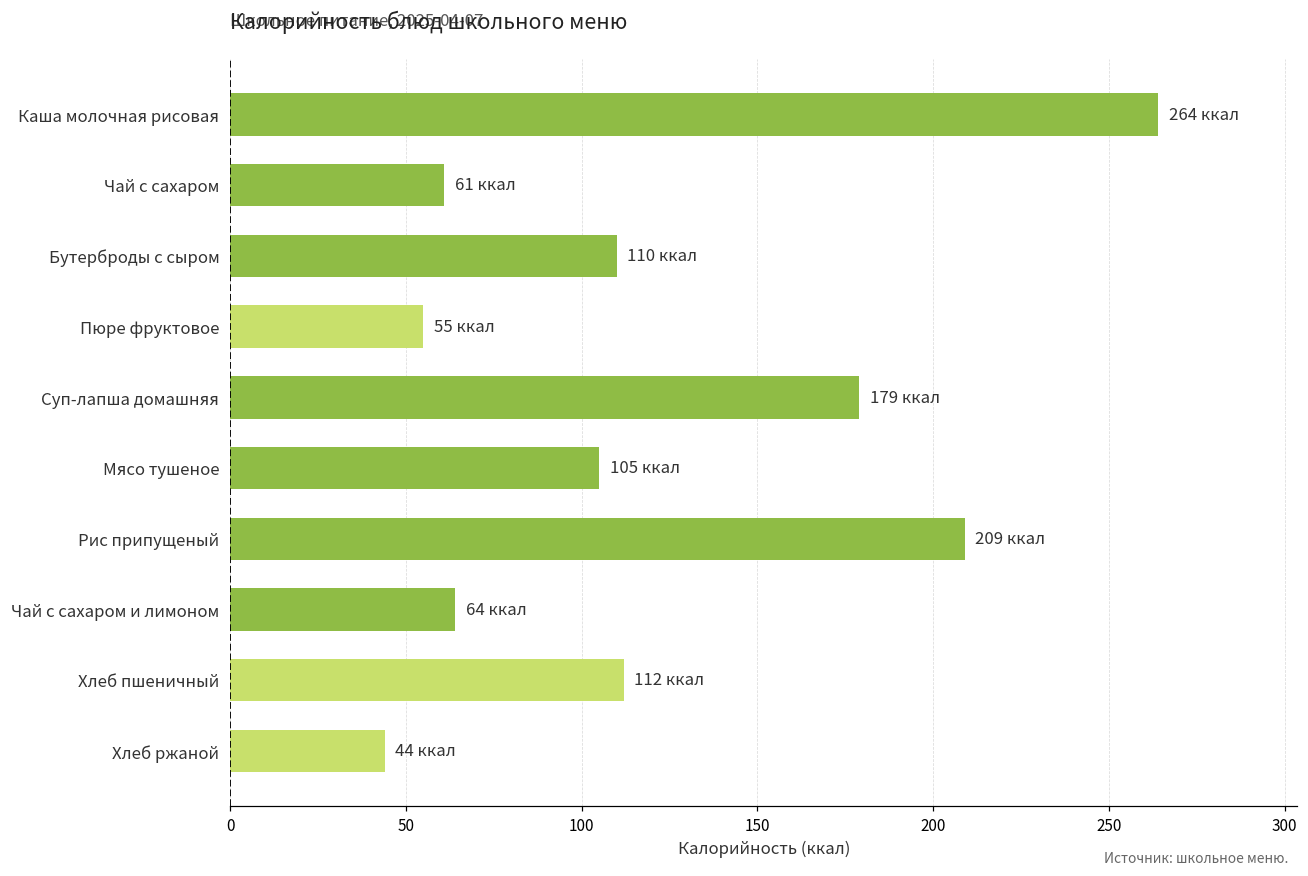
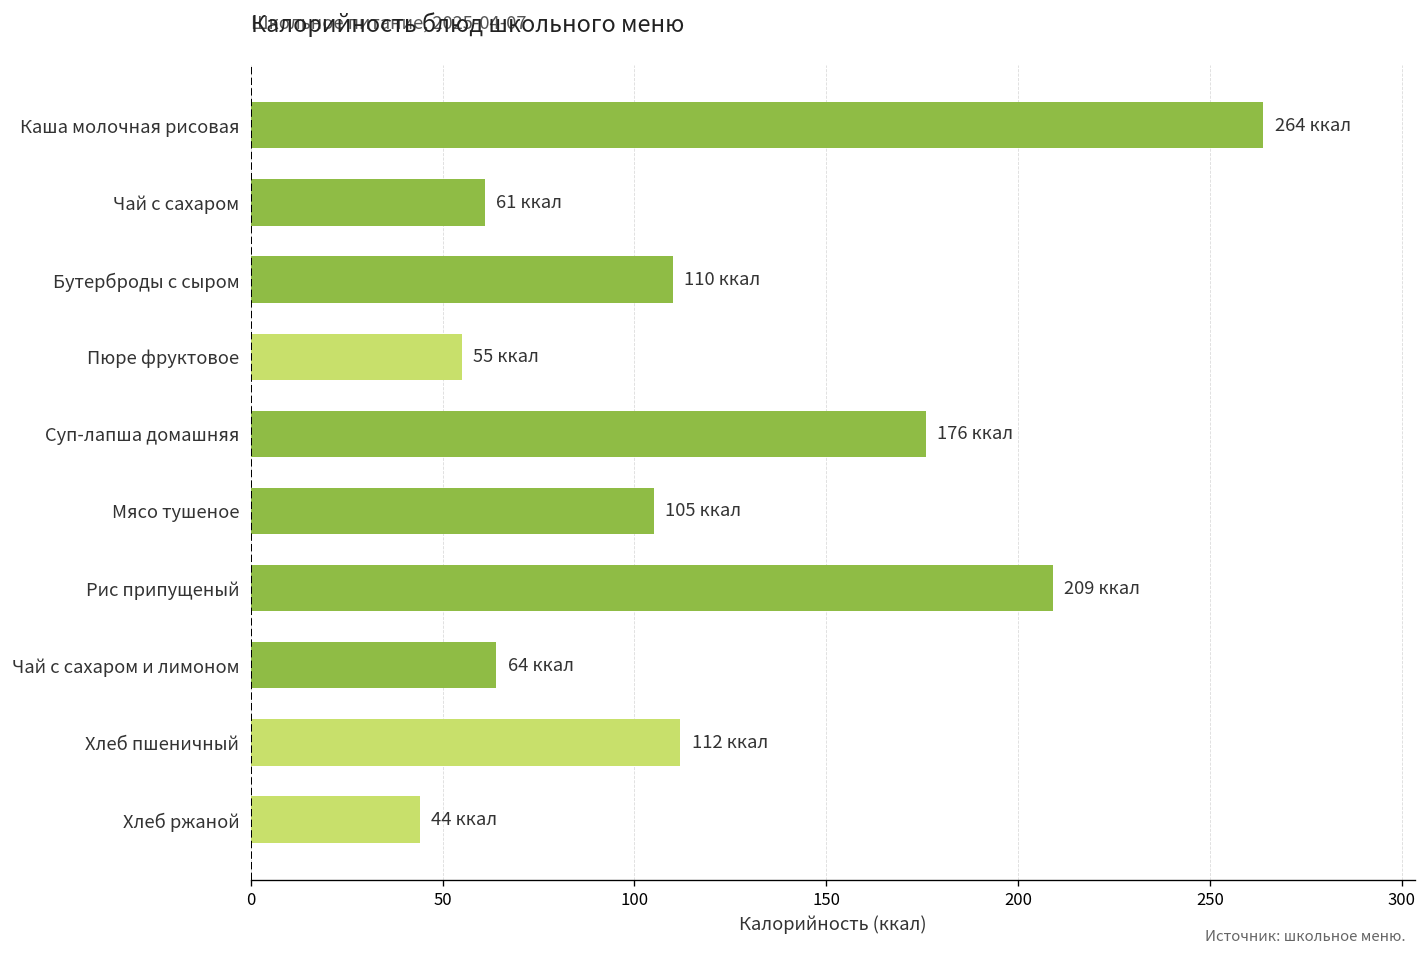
Суп-лапша домашняя: 179 -> 176
